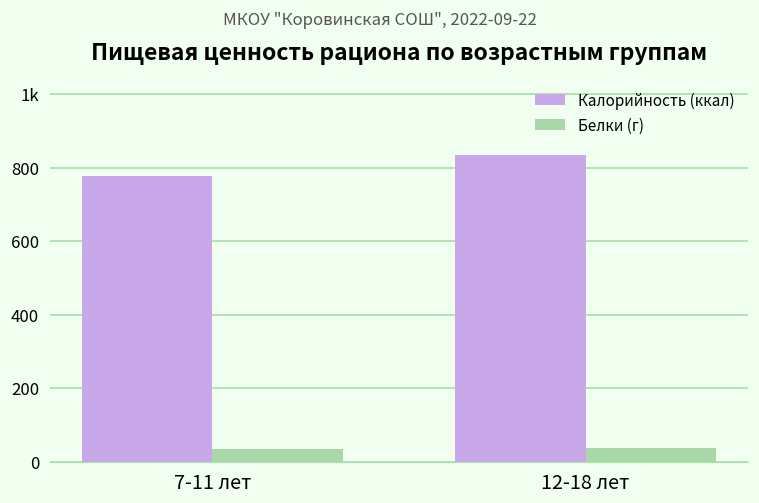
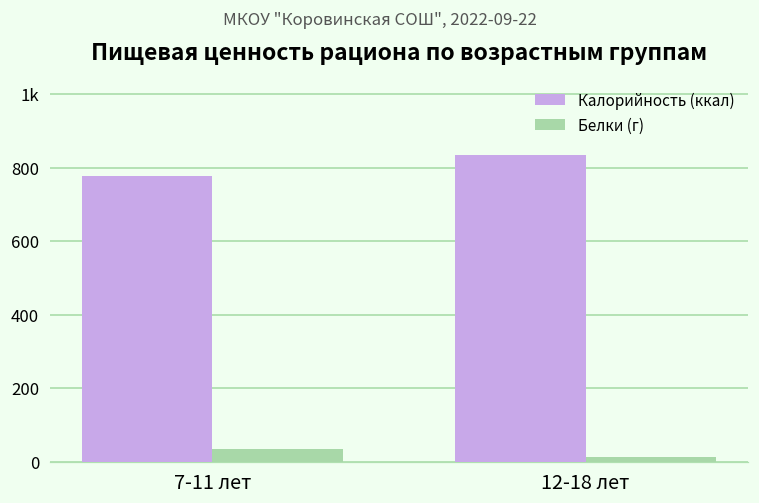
Белки (г), 12-18 лет: 40 -> 10
